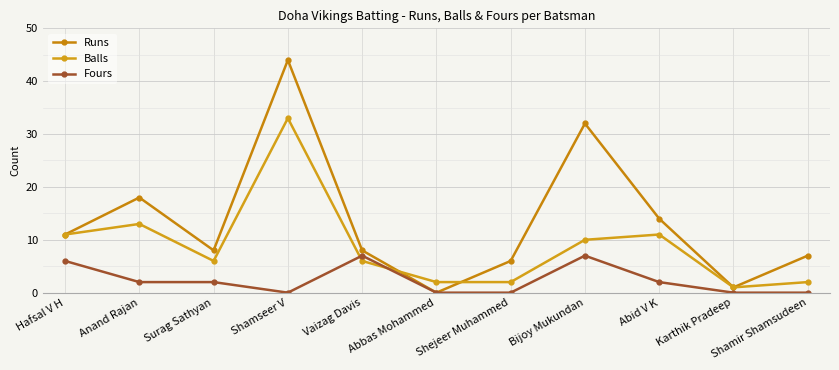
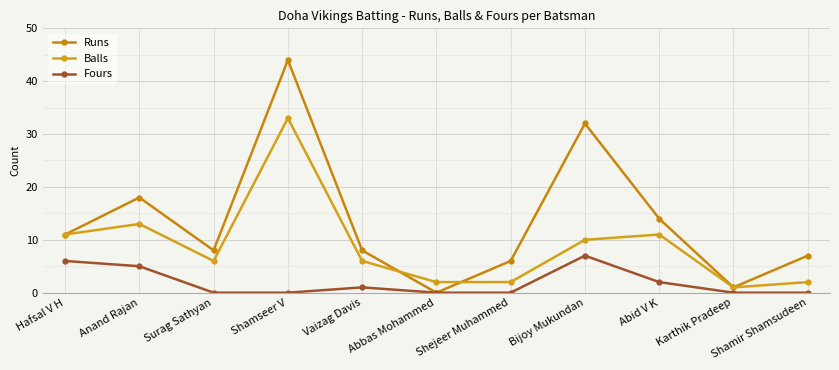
Fours, Anand Rajan: 2 -> 5
Fours, Surag Sathyan: 2 -> 0
Fours, Vaizag Davis: 7 -> 1
